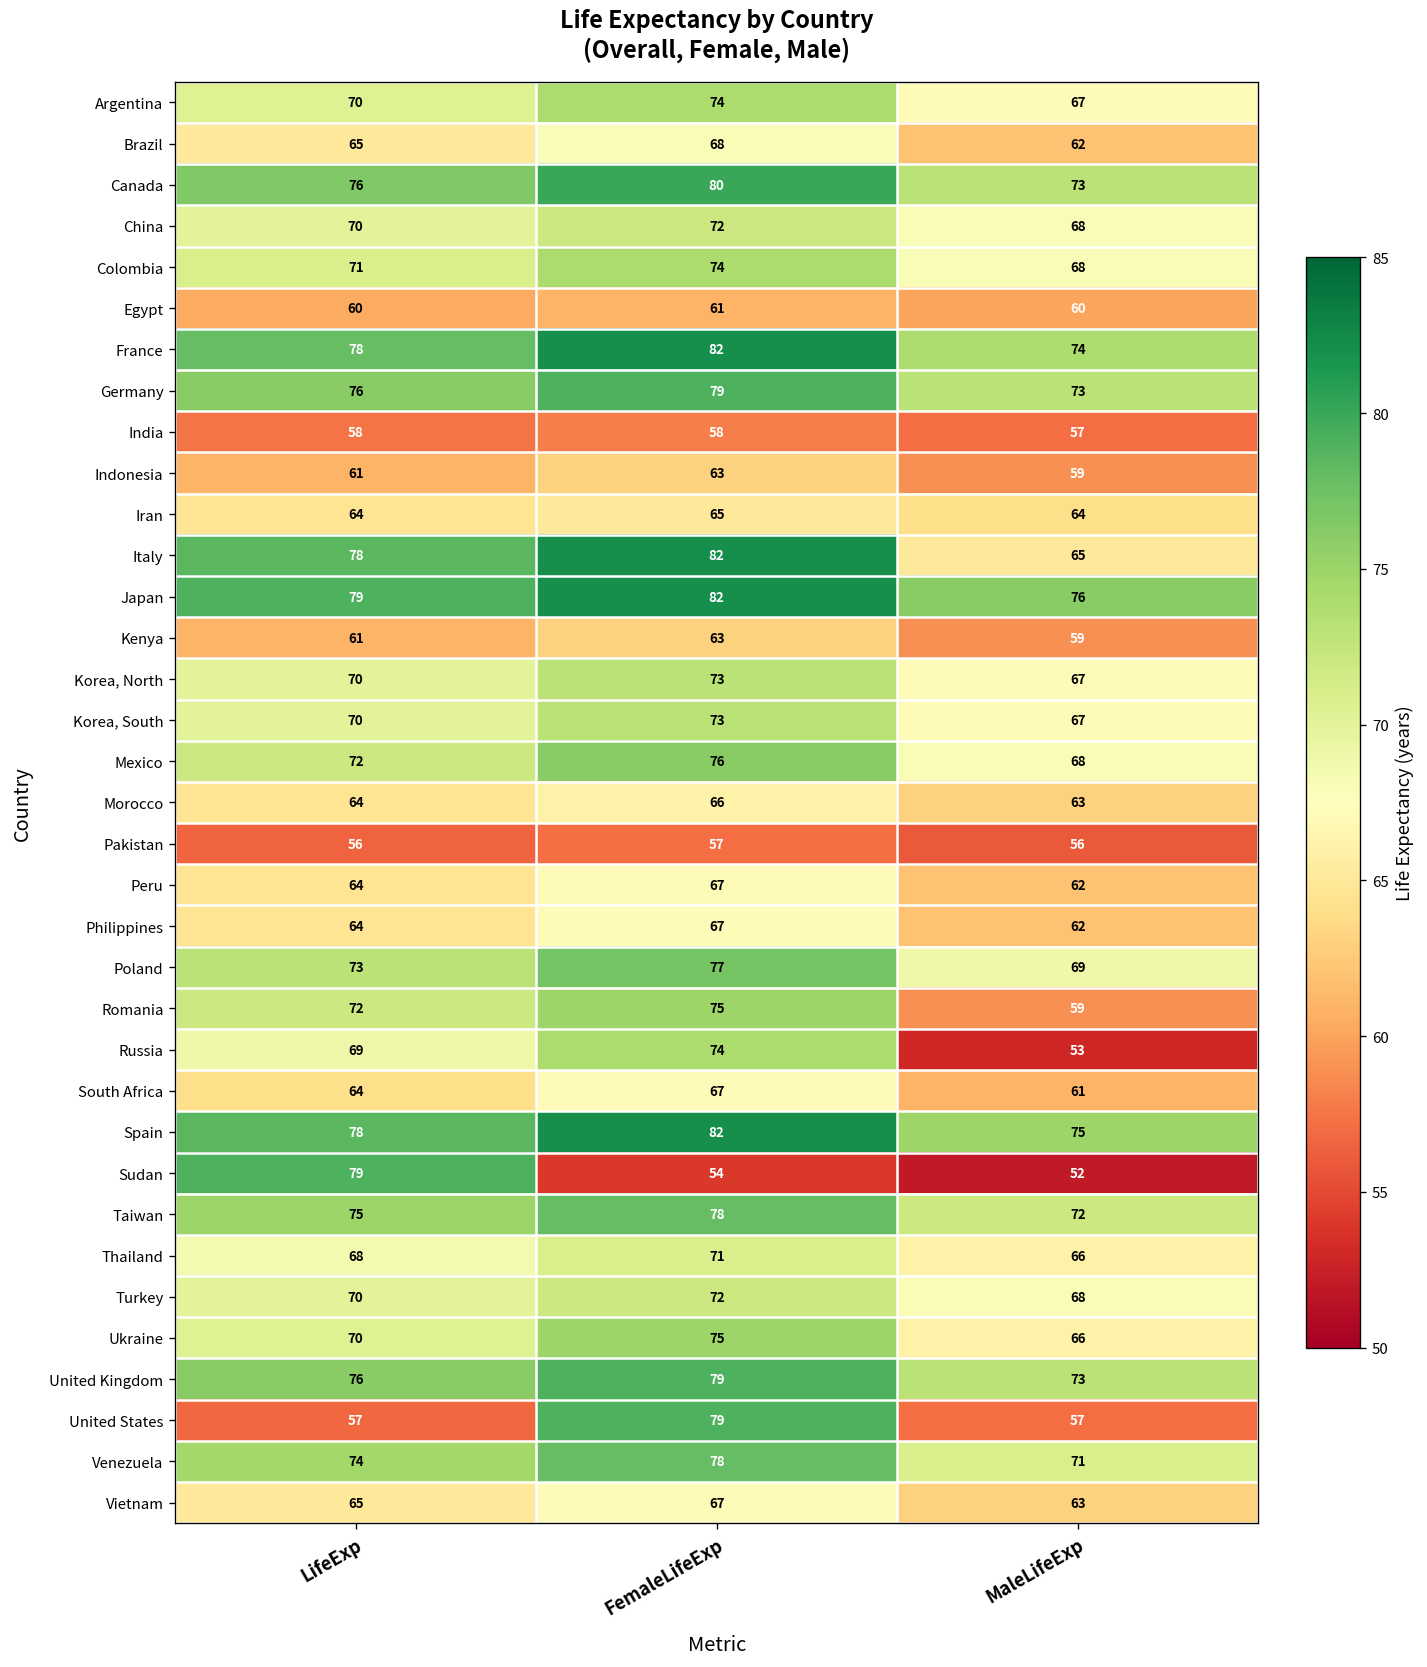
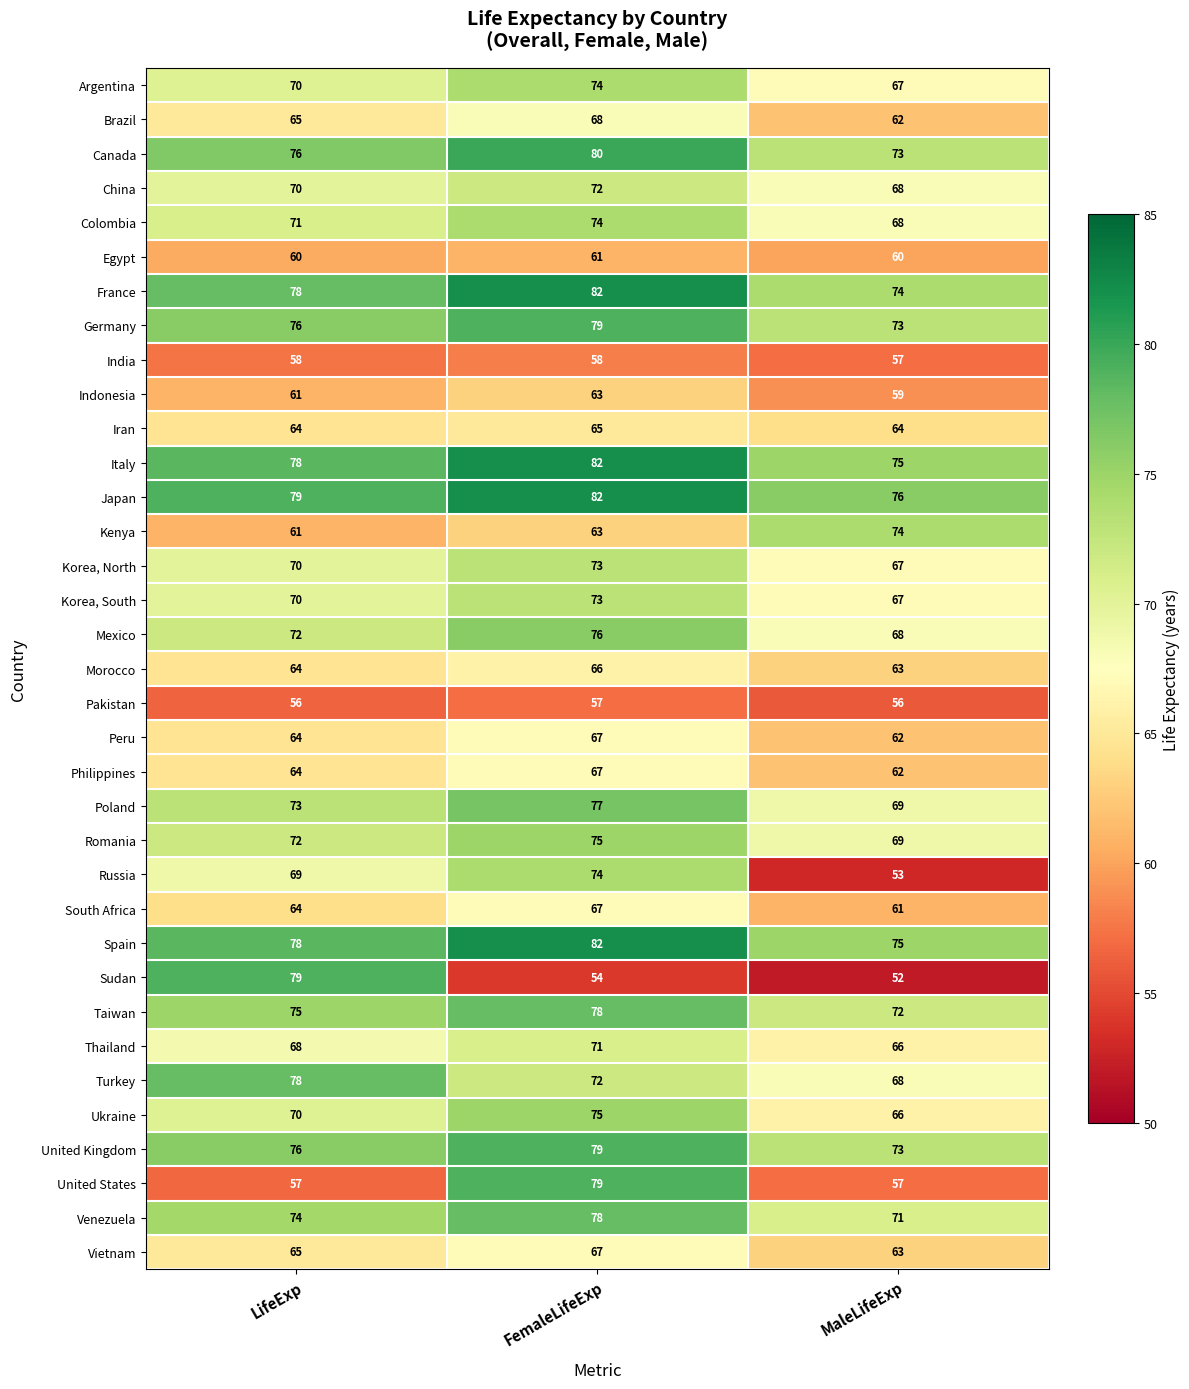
Italy, MaleLifeExp: 65 -> 75
Kenya, MaleLifeExp: 59 -> 74
Romania, MaleLifeExp: 59 -> 69
Turkey, LifeExp: 70 -> 78
